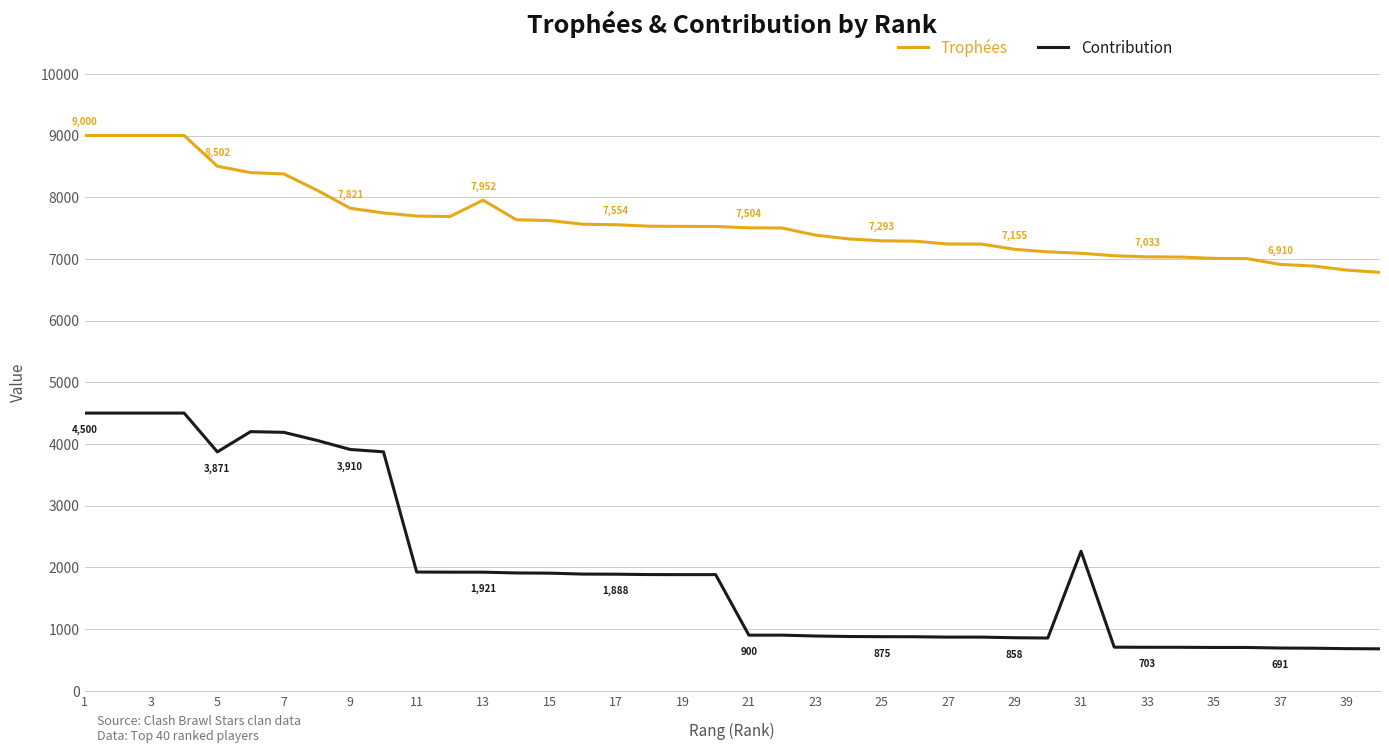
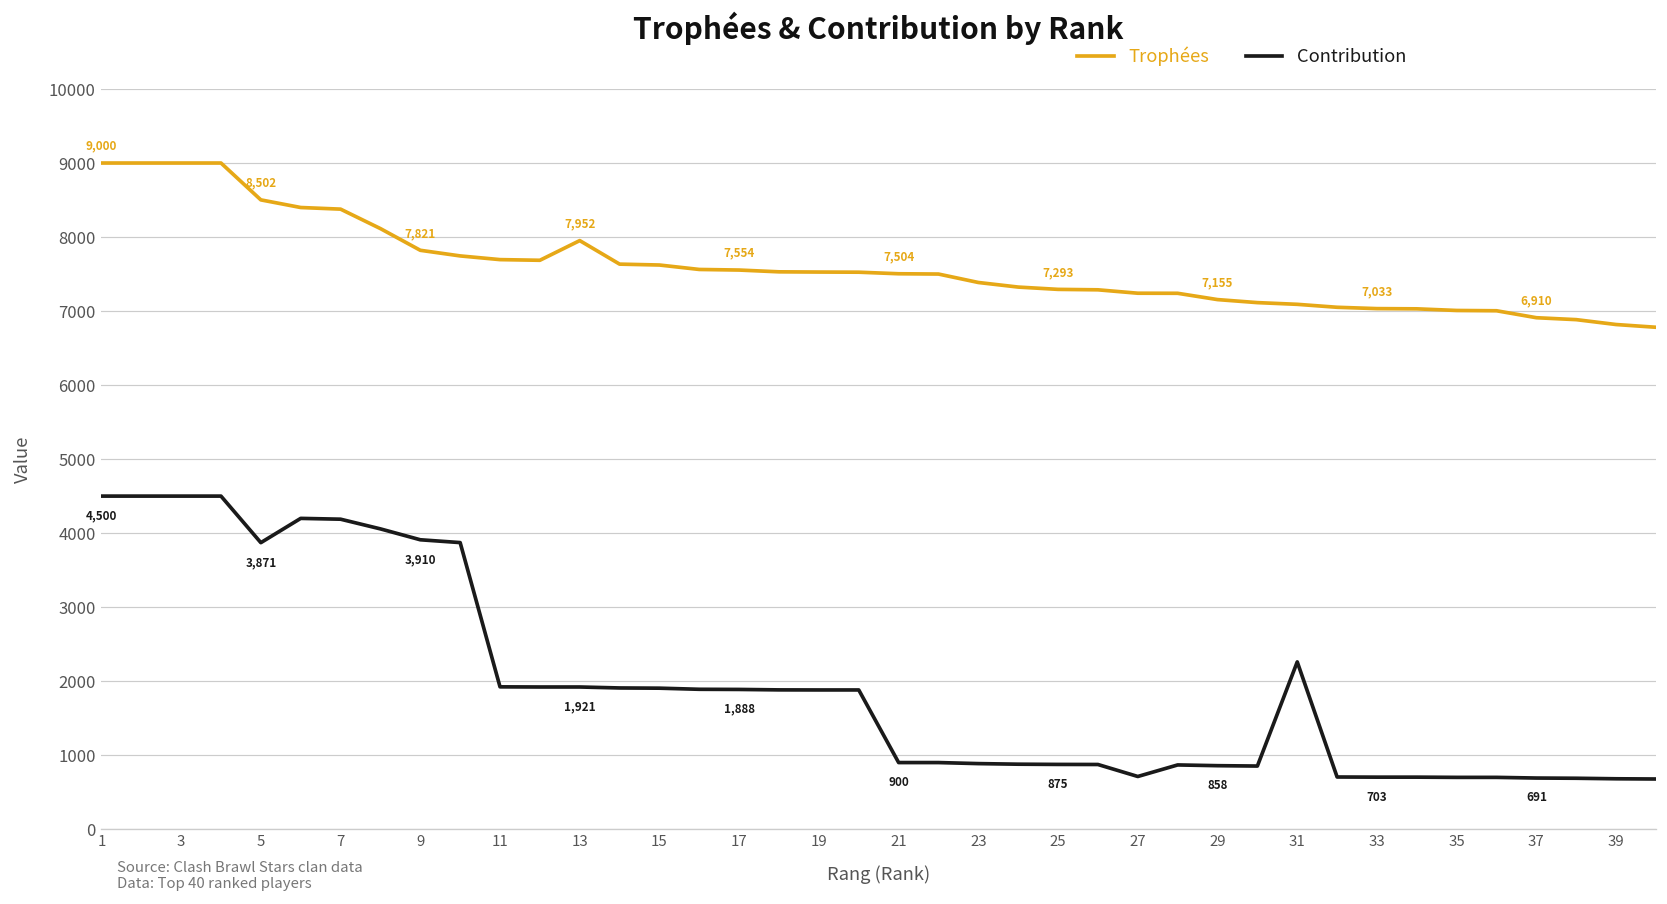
Contribution, 27: 900 -> 700
